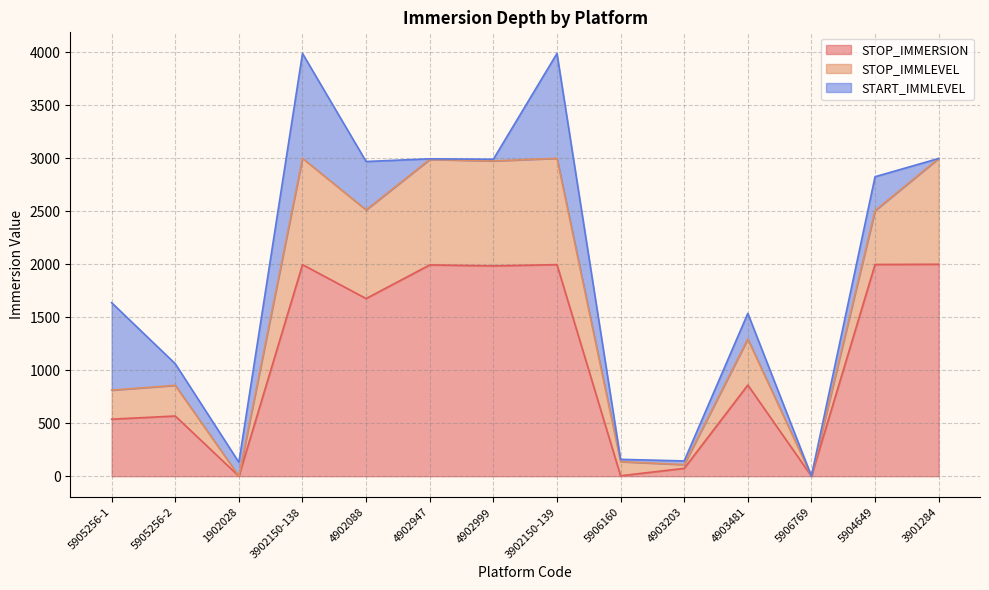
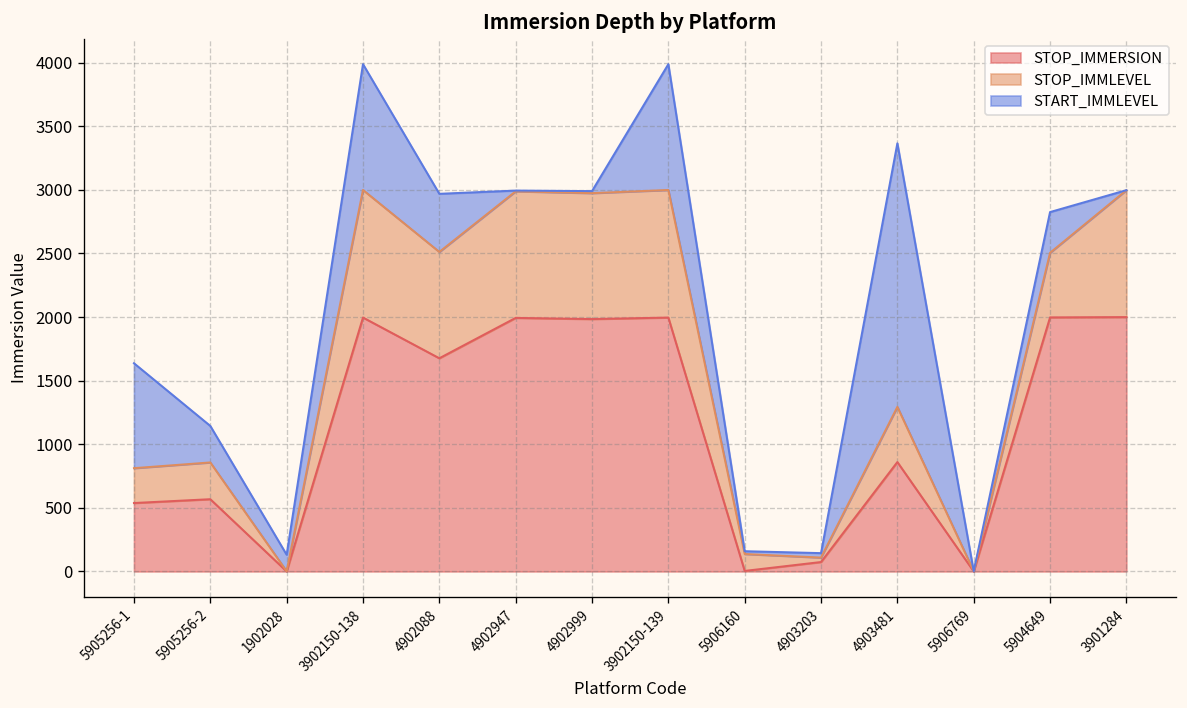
START_IMMLEVEL, 5905256-2: 200 -> 290
START_IMMLEVEL, 4903481: 240 -> 2070
